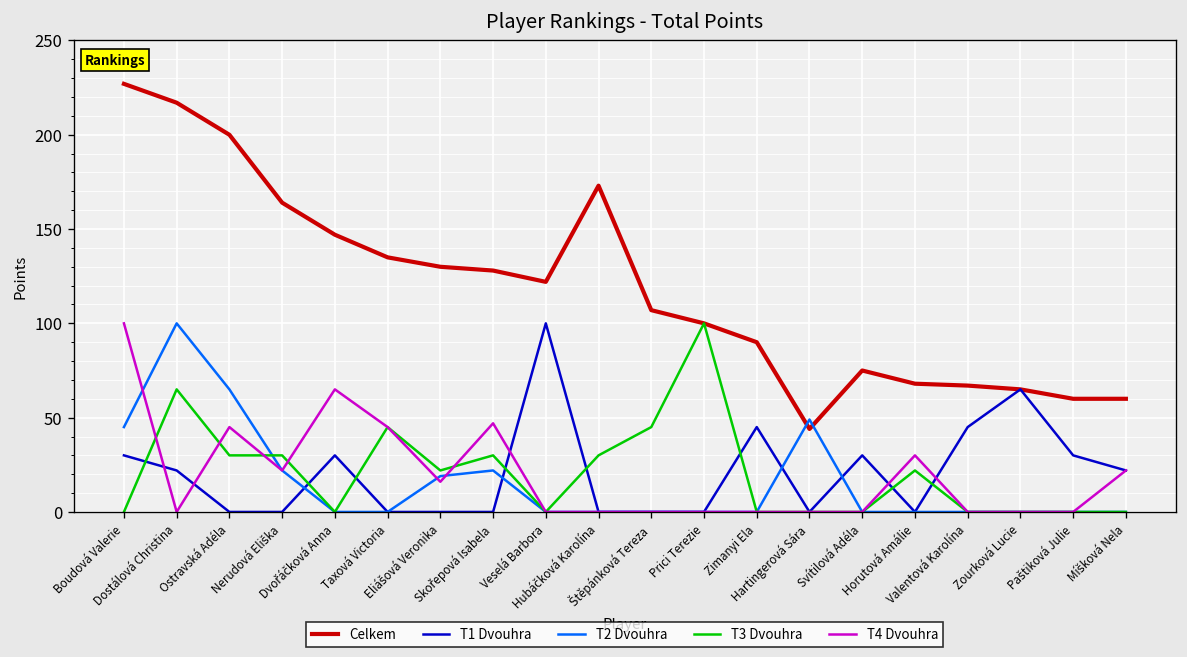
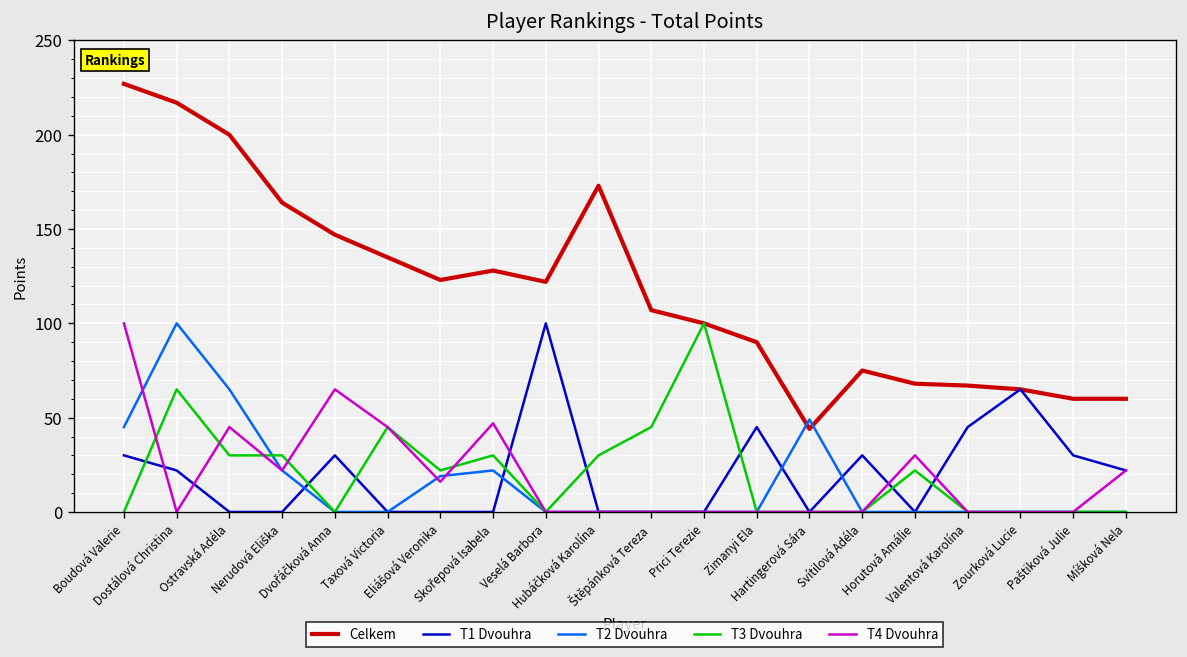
Celkem, Eliášová Veronika: 130 -> 123
